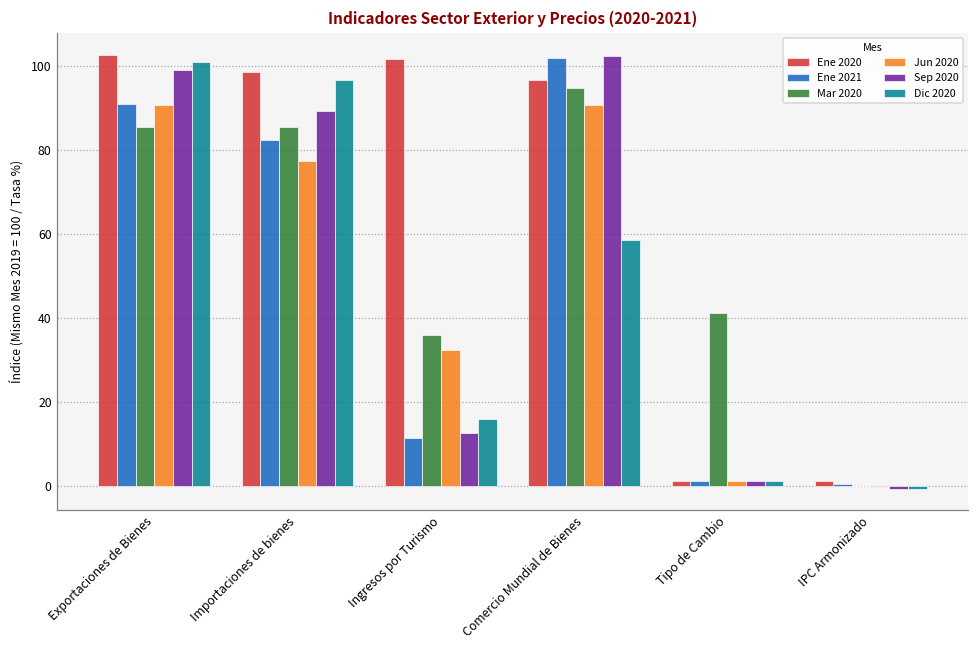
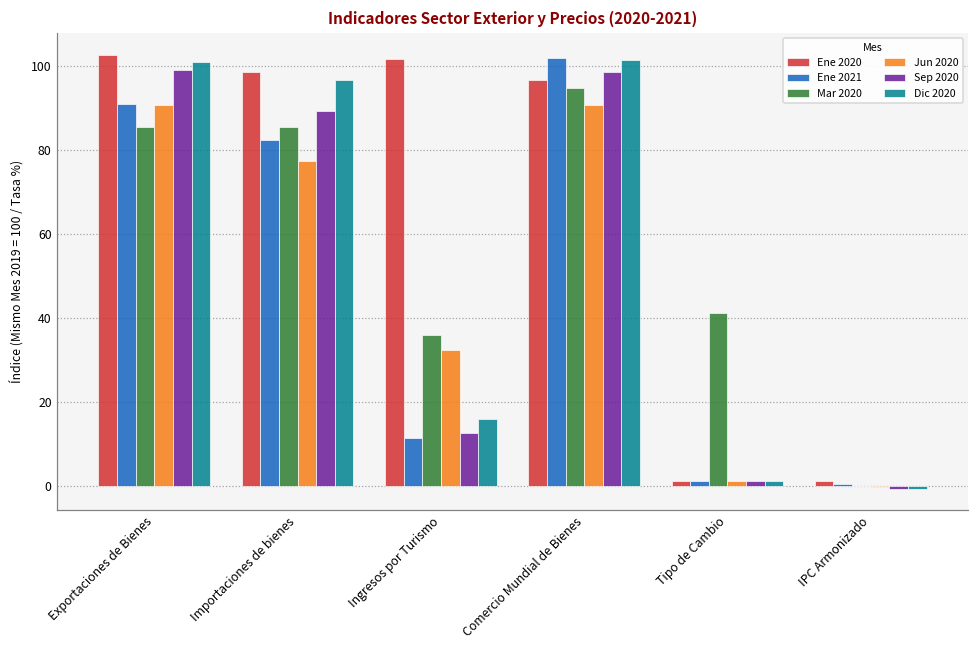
Sep 2020, Comercio Mundial de Bienes: 102 -> 99
Dic 2020, Comercio Mundial de Bienes: 58 -> 102
